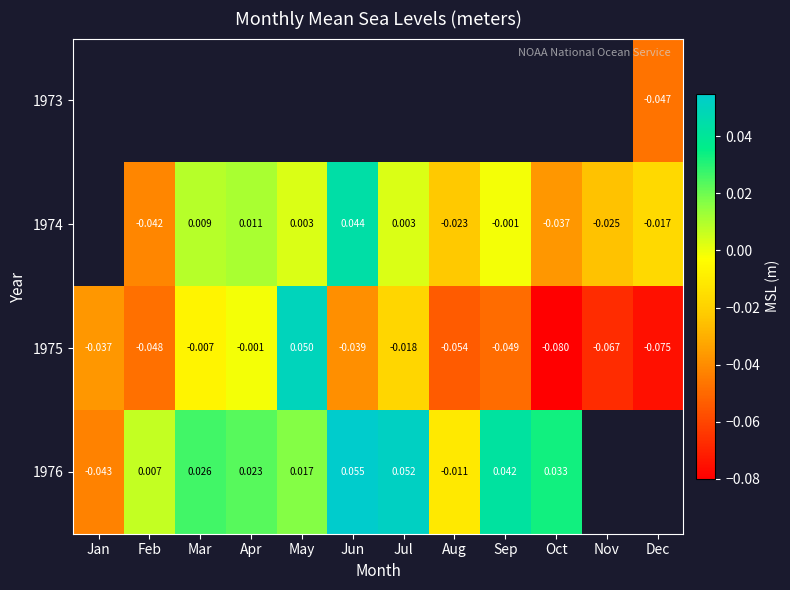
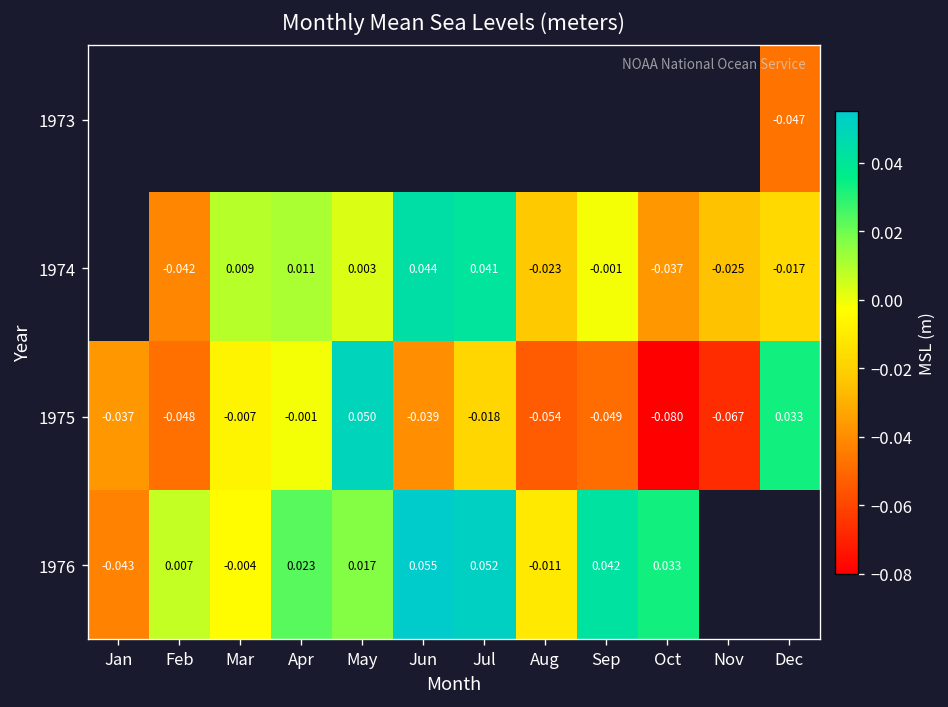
1974, Jul: 0.003 -> 0.041
1975, Dec: -0.075 -> 0.033
1976, Mar: 0.026 -> -0.004
